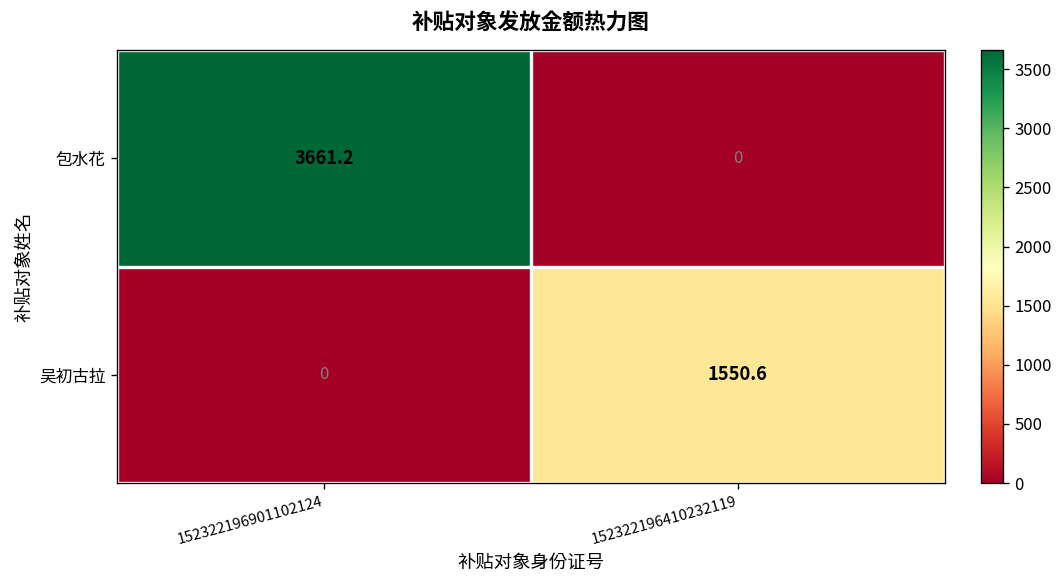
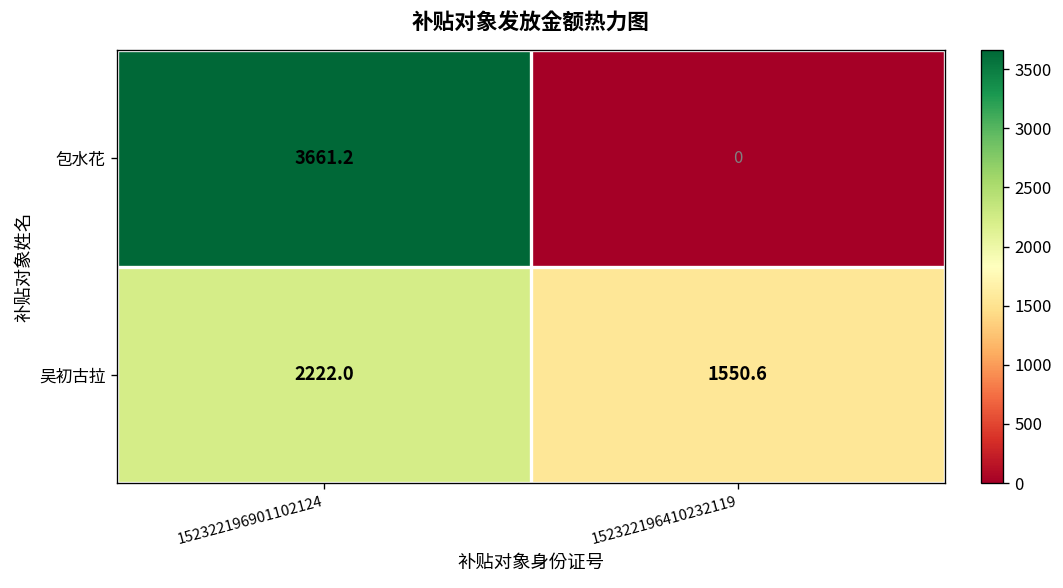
吴初古拉, 152322196901102124: 0 -> 2222.0
